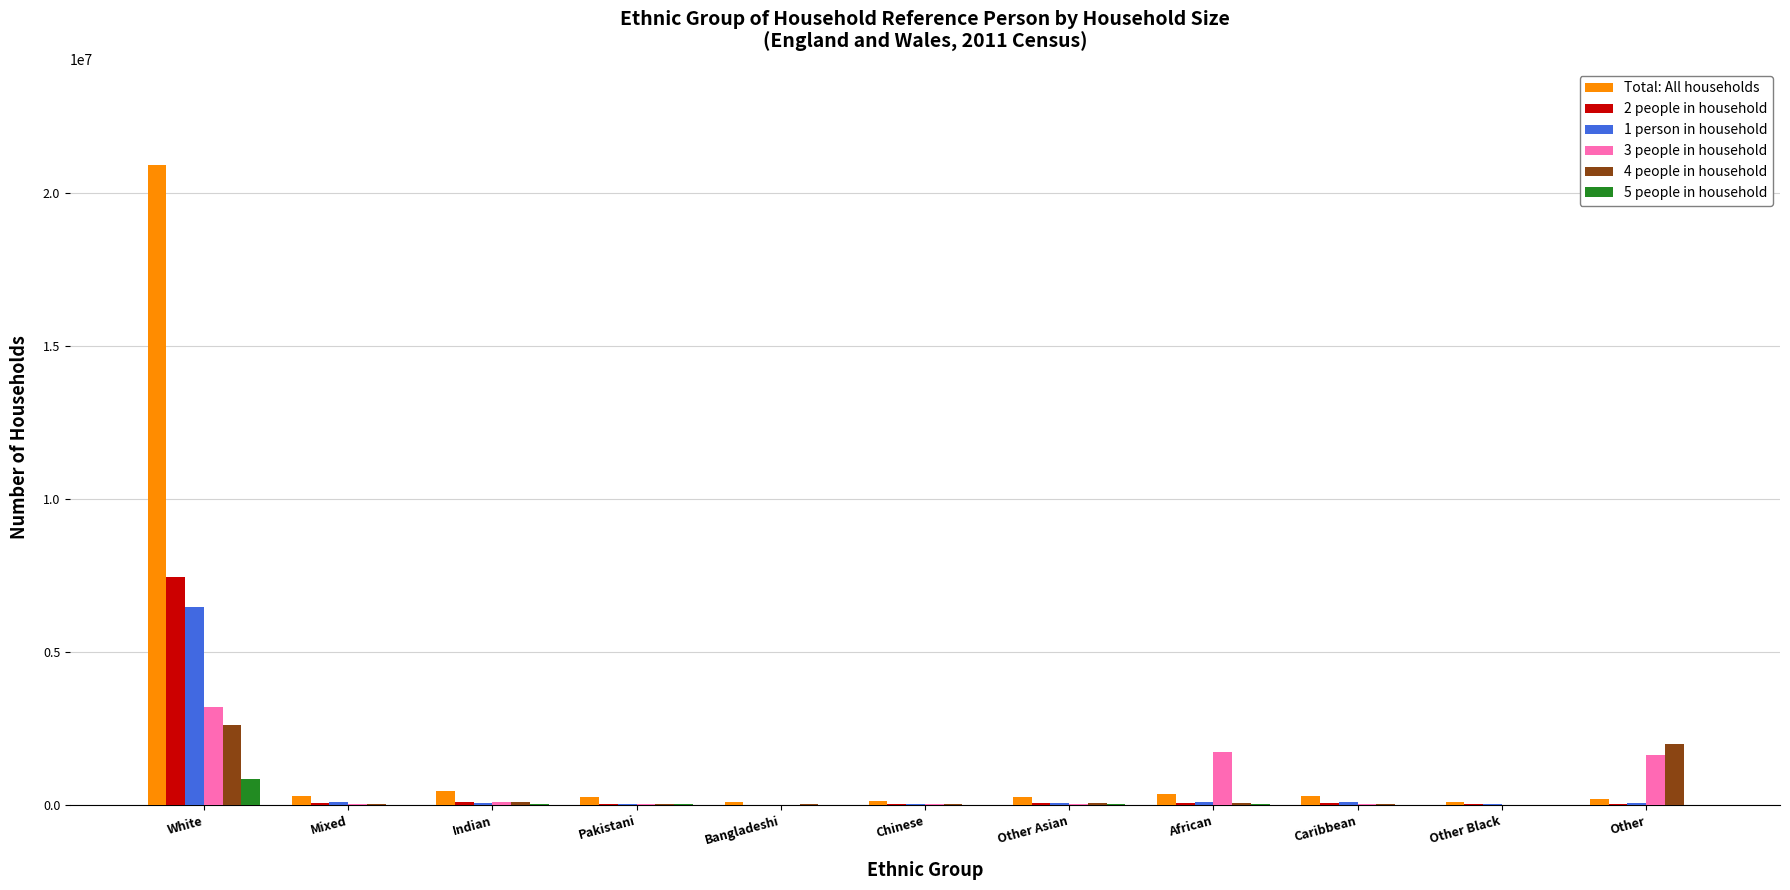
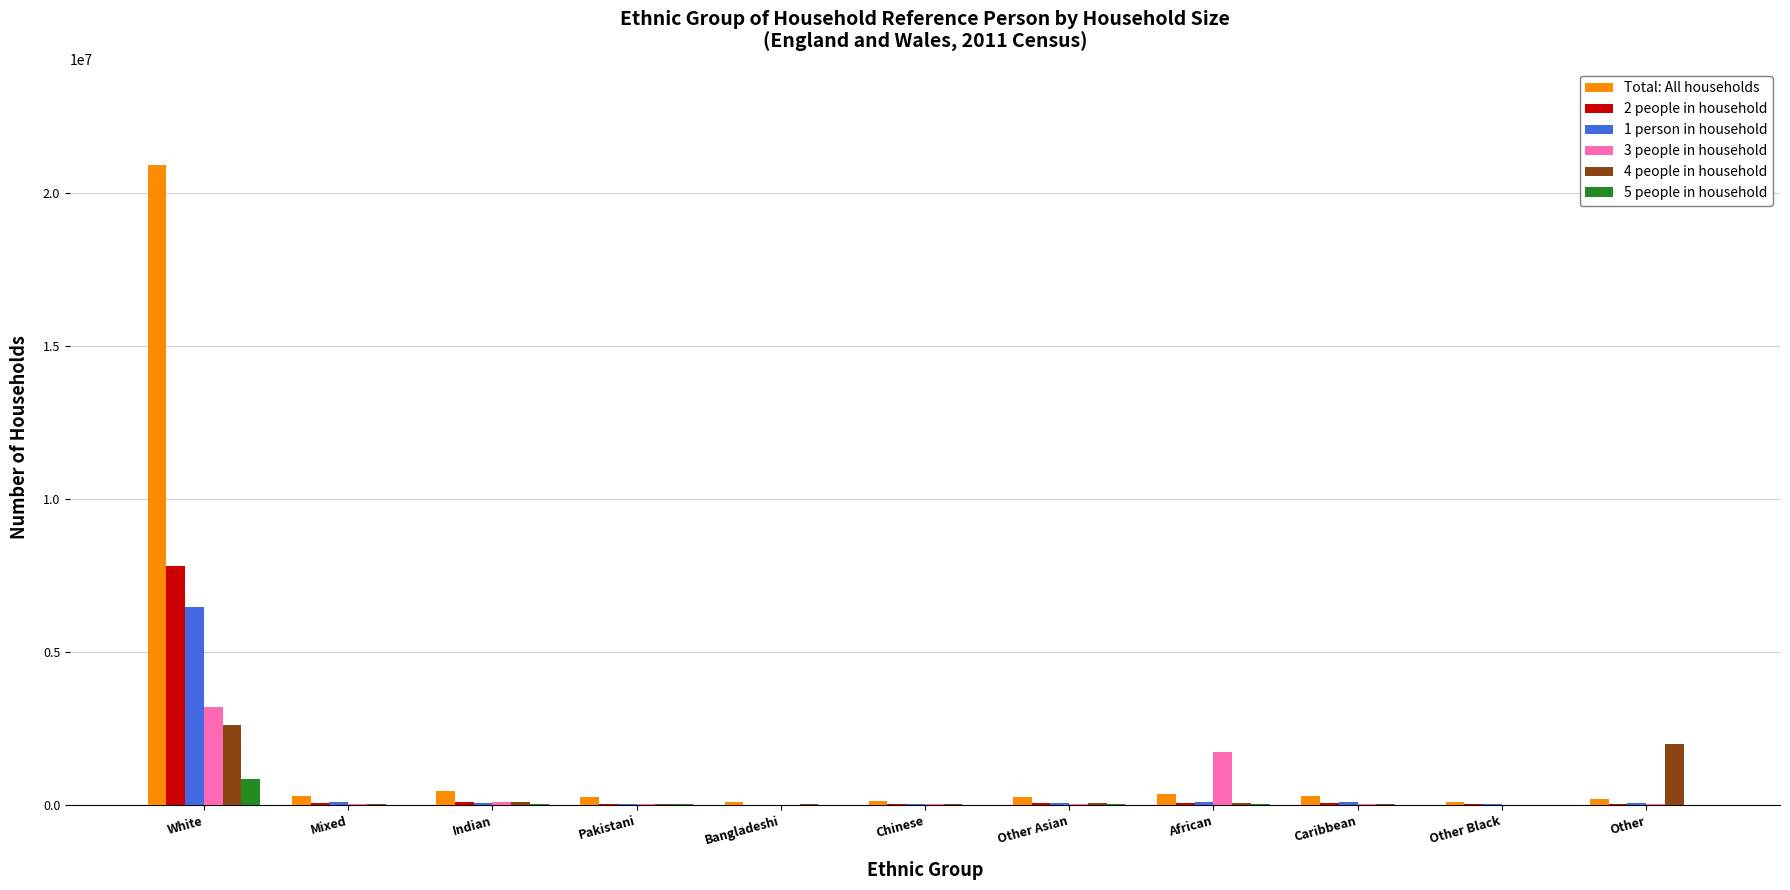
2 people in household, White: 7500000 -> 7800000
3 people in household, Other: 1600000 -> 0
